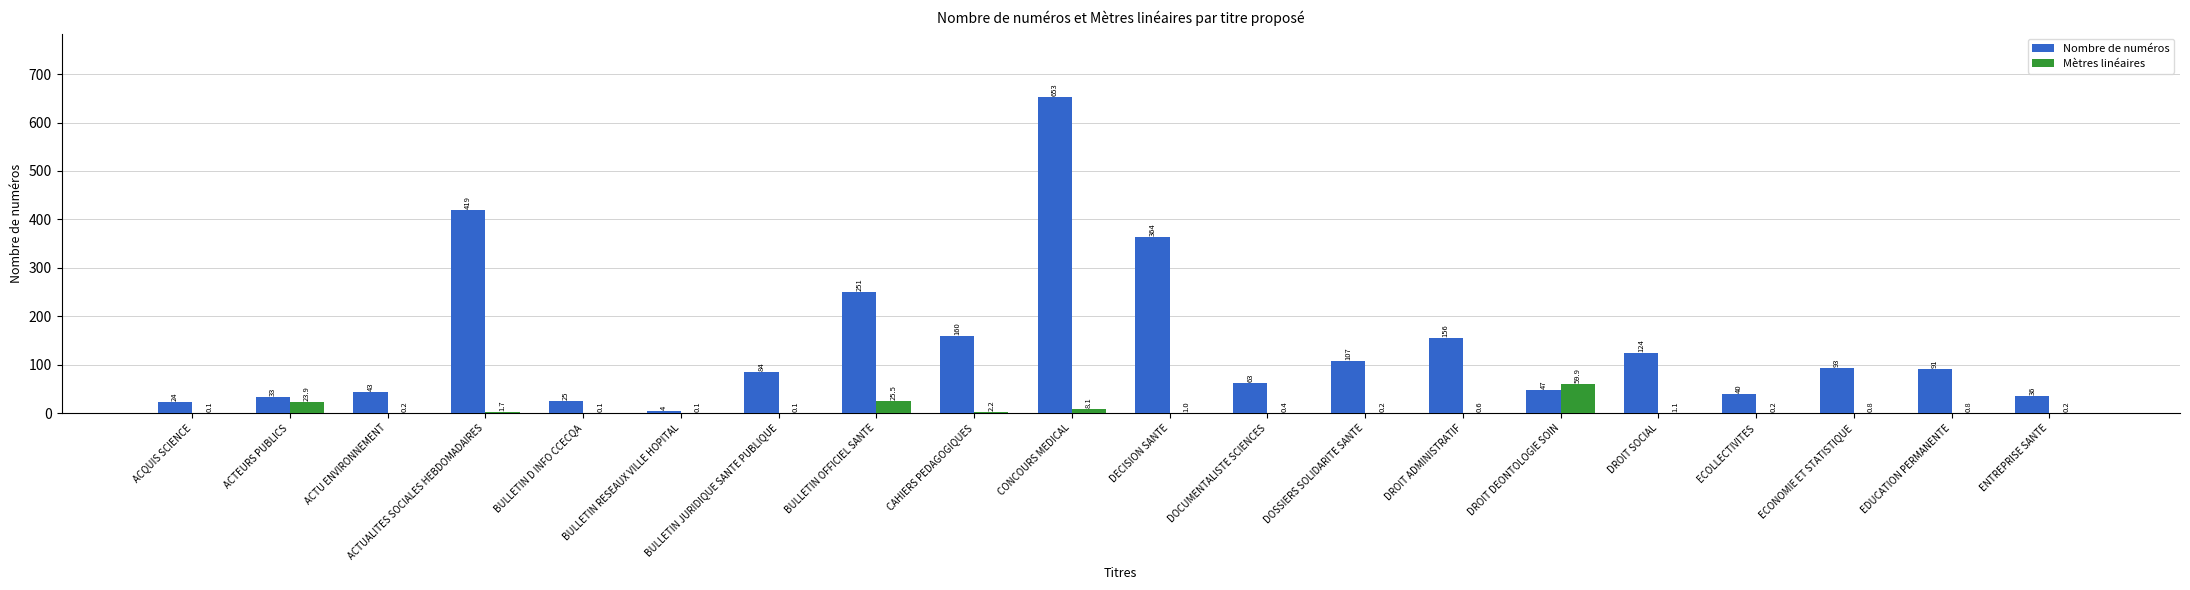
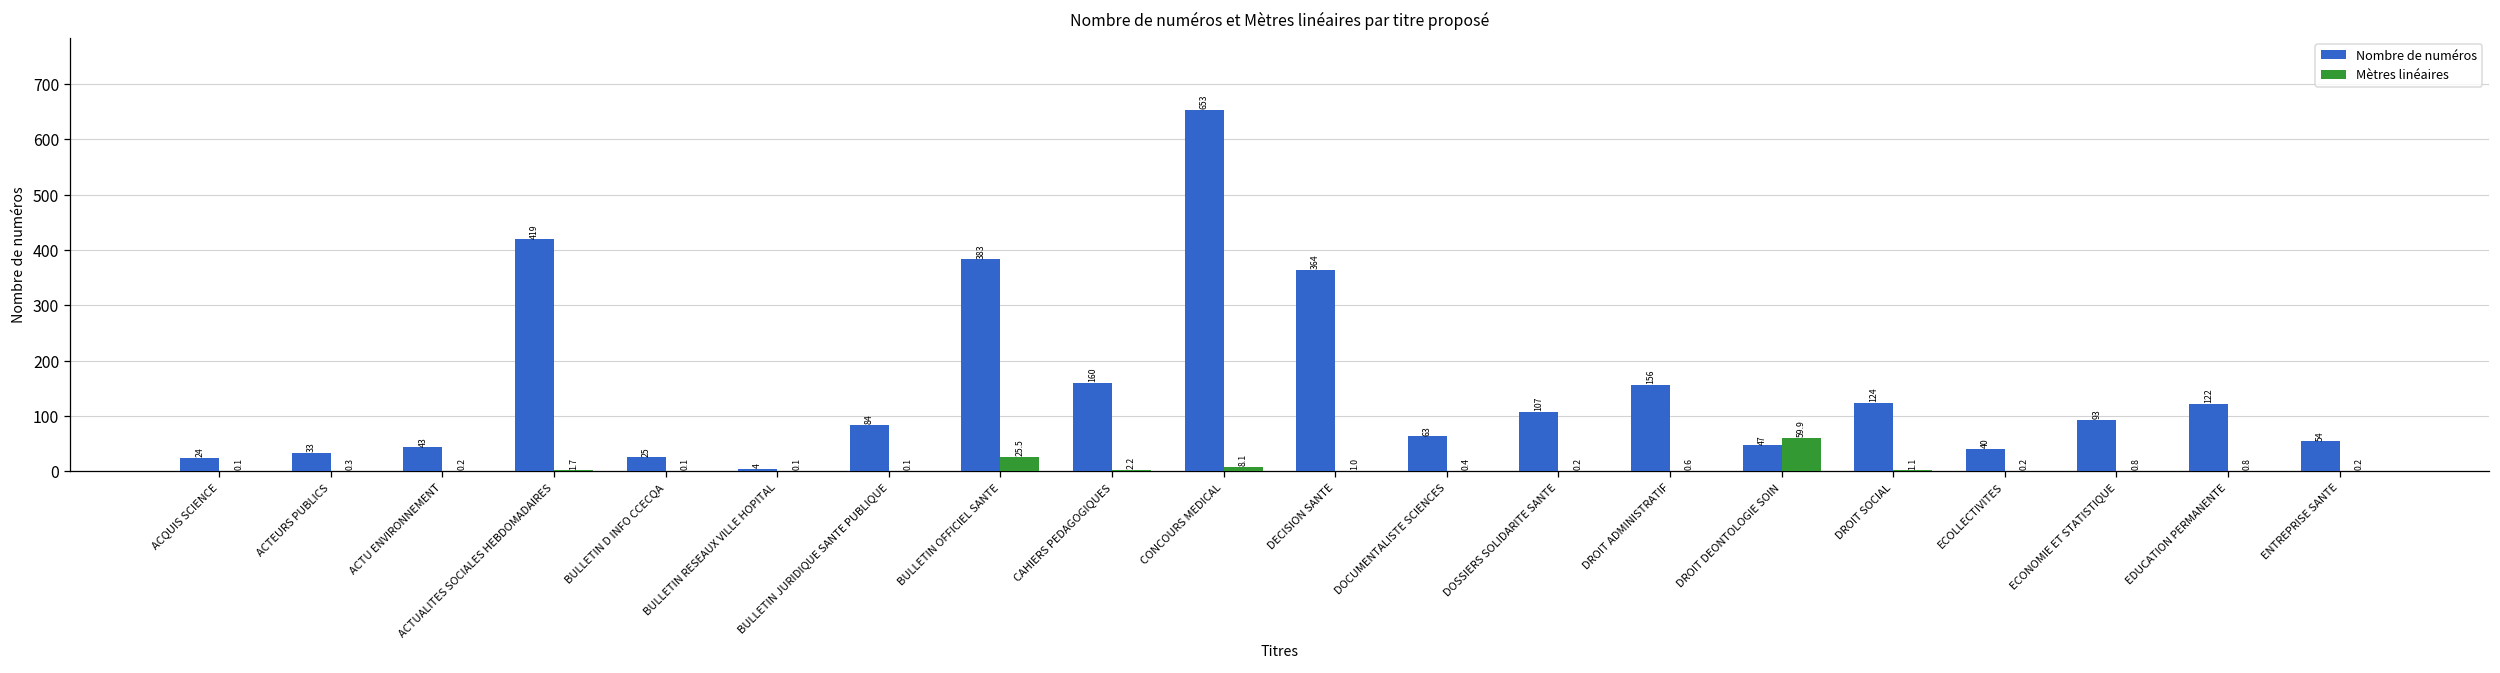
Mètres linéaires, ACTEURS PUBLICS: 23.9 -> 0.3
Nombre de numéros, BULLETIN OFFICIEL SANTE: 251 -> 383
Nombre de numéros, EDUCATION PERMANENTE: 91 -> 122
Nombre de numéros, ENTREPRISE SANTE: 36 -> 54
